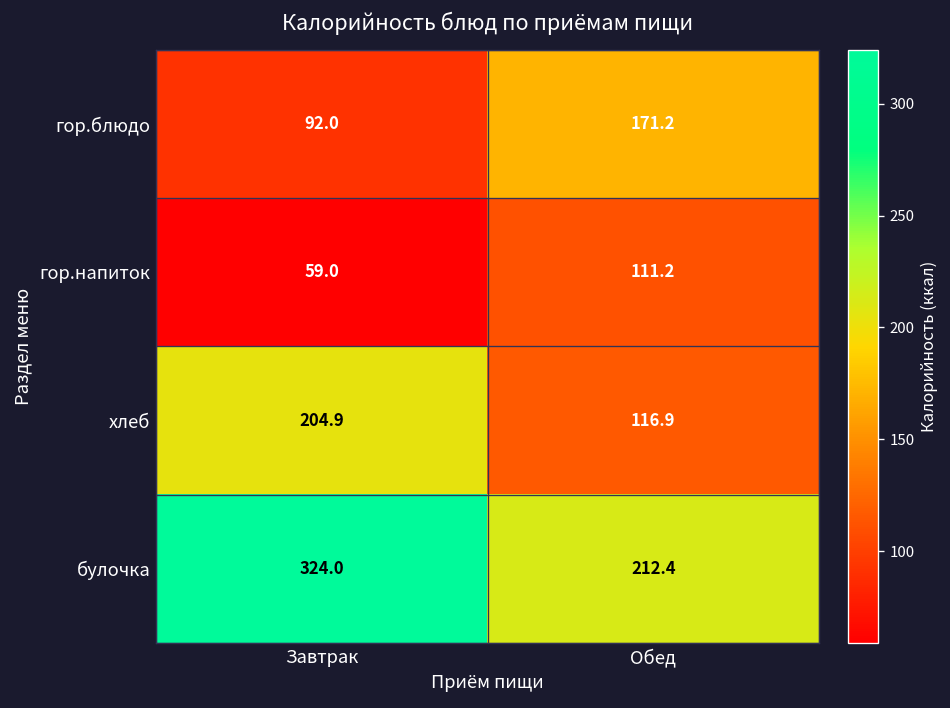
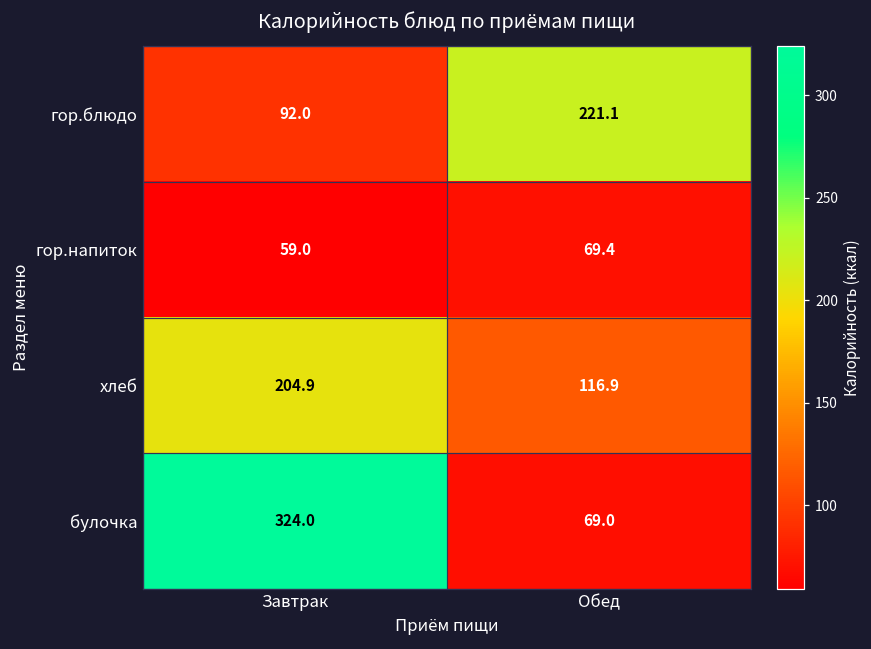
гор.блюдо, Обед: 171.2 -> 221.1
гор.напиток, Обед: 111.2 -> 69.4
булочка, Обед: 212.4 -> 69.0
